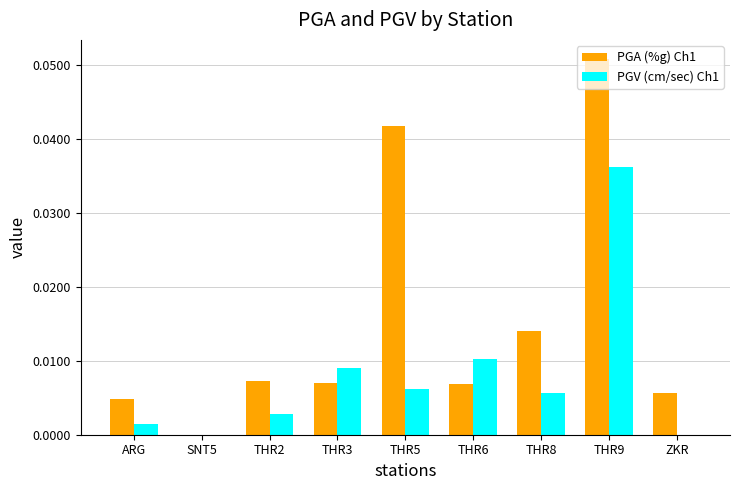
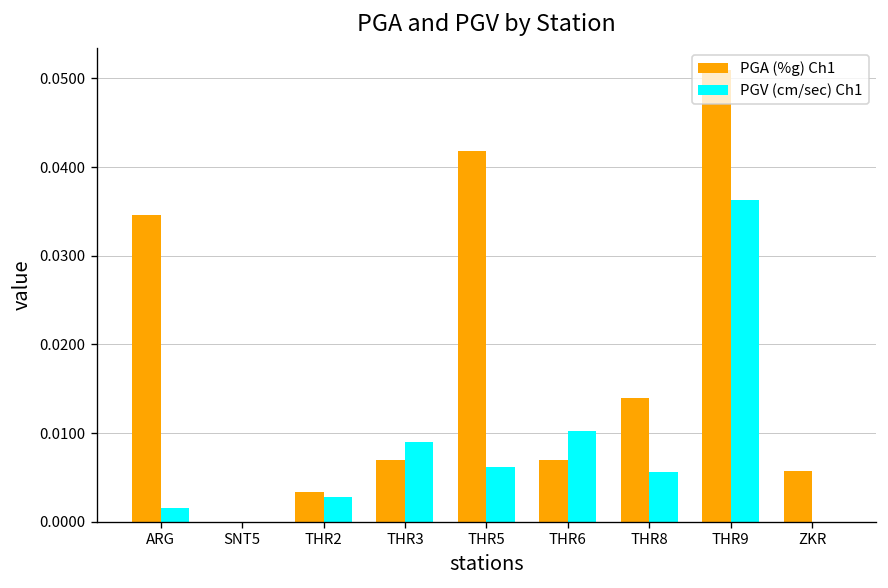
PGA (%g) Ch1, ARG: 0.005 -> 0.035
PGA (%g) Ch1, THR2: 0.007 -> 0.003
